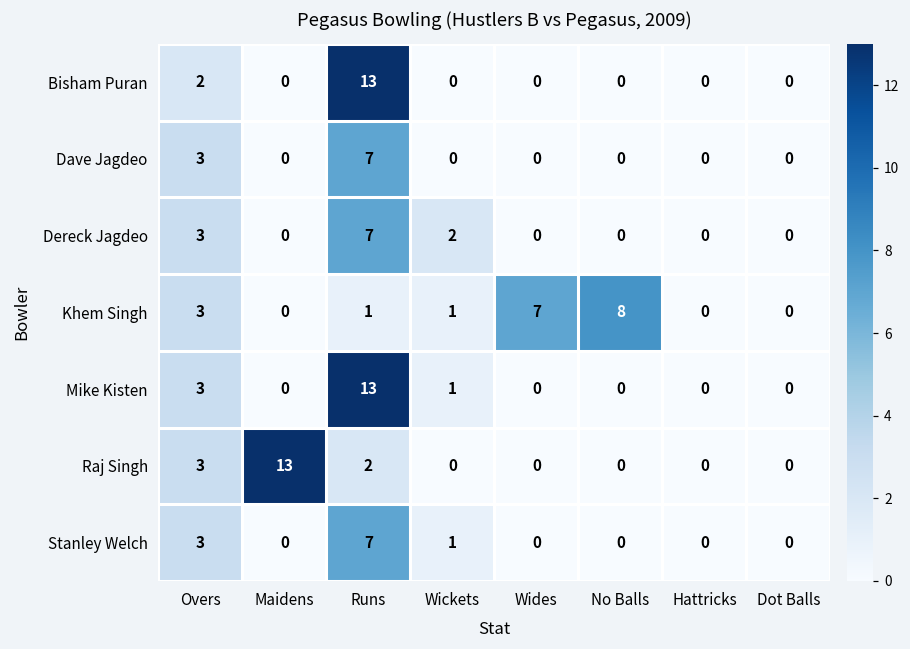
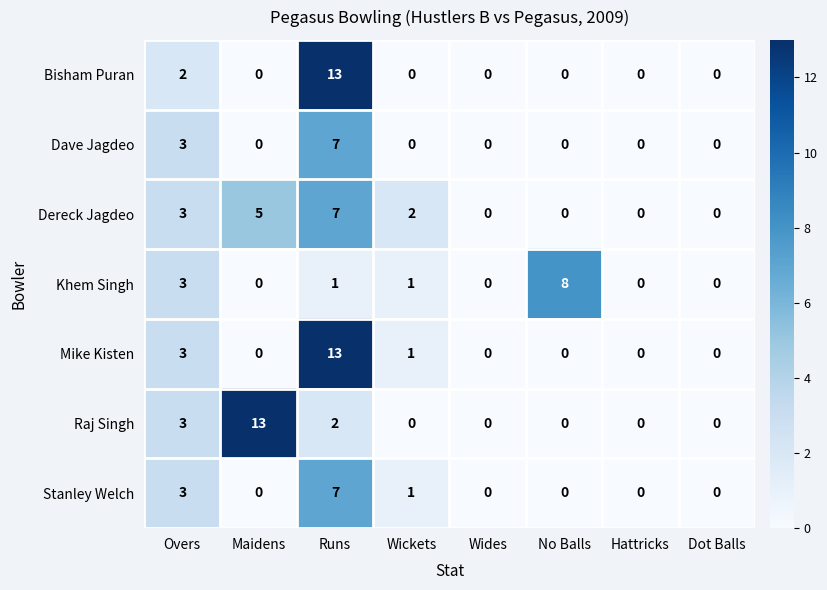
Dereck Jagdeo, Maidens: 0 -> 5
Khem Singh, Wides: 7 -> 0
